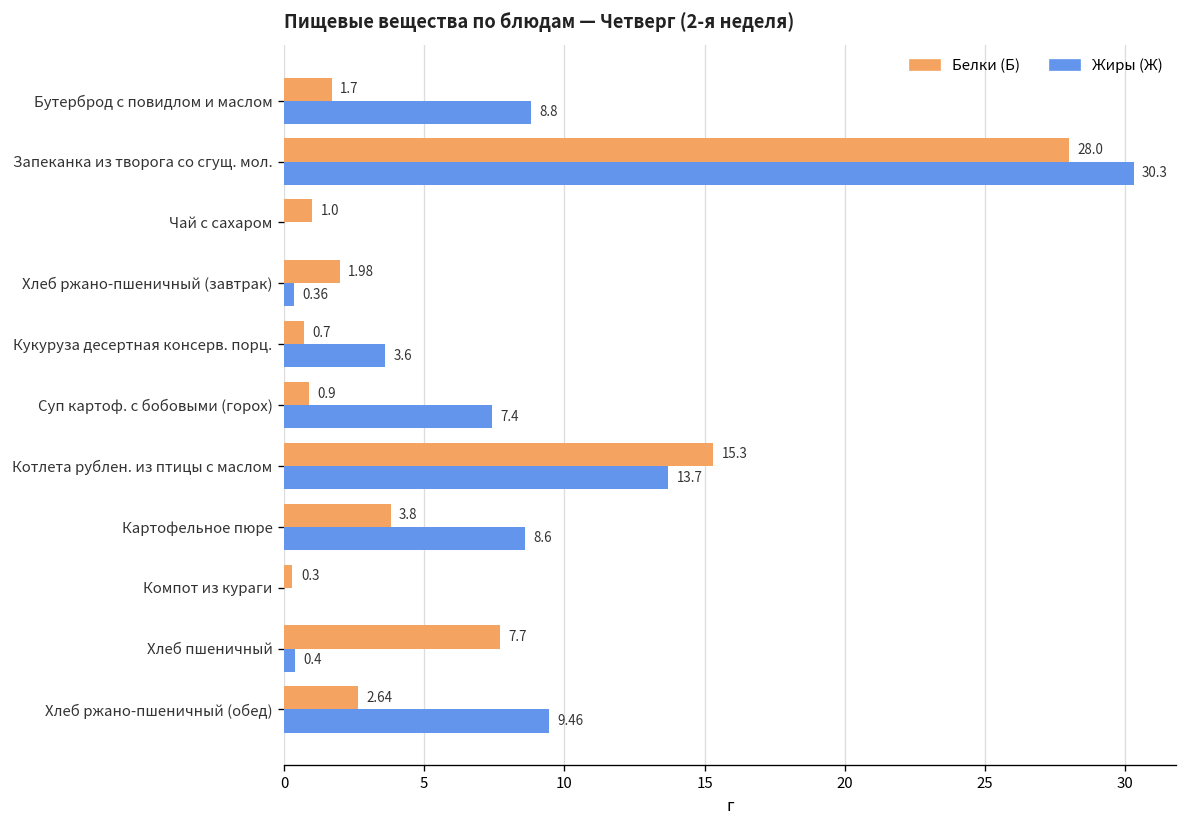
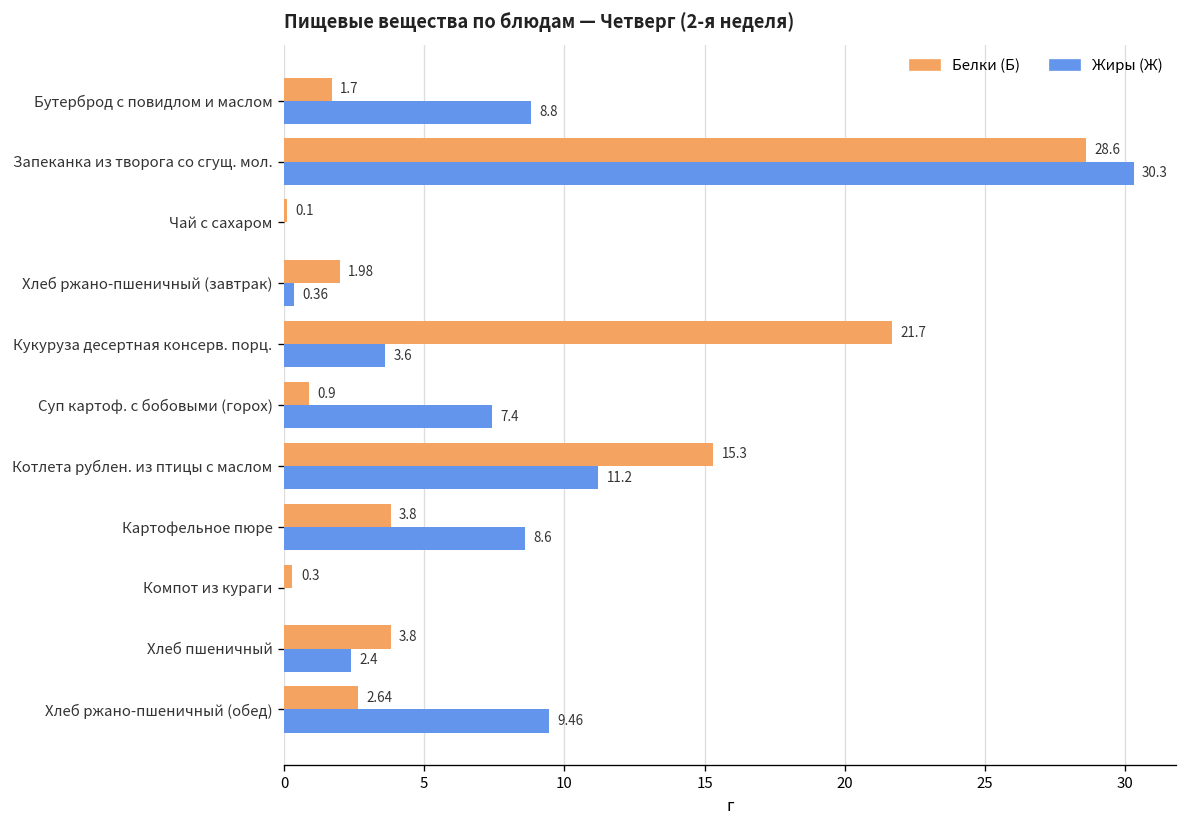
Белки (Б), Запеканка из творога со сгущ. мол.: 28.0 -> 28.6
Белки (Б), Чай с сахаром: 1.0 -> 0.1
Белки (Б), Кукуруза десертная консерв. порц.: 0.7 -> 21.7
Жиры (Ж), Котлета рублен. из птицы с маслом: 13.7 -> 11.2
Белки (Б), Хлеб пшеничный: 7.7 -> 3.8
Жиры (Ж), Хлеб пшеничный: 0.4 -> 2.4
